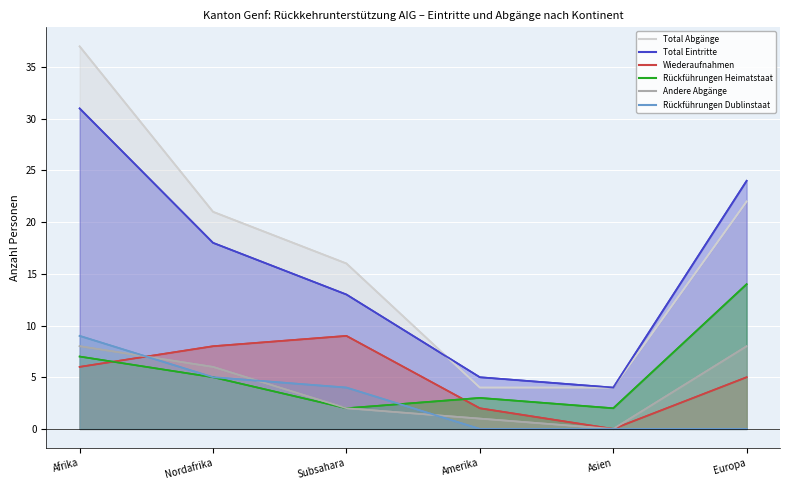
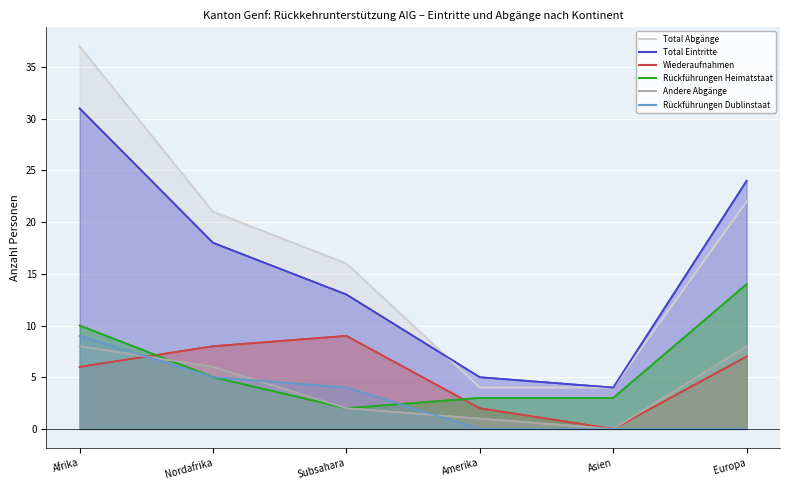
Rückführungen Heimatstaat, Afrika: 7 -> 10
Rückführungen Heimatstaat, Asien: 2 -> 3
Wiederaufnahmen, Europa: 5 -> 7
